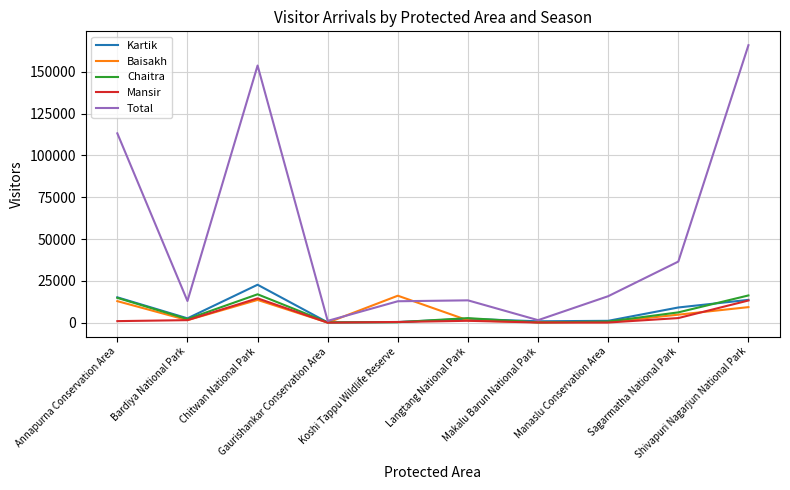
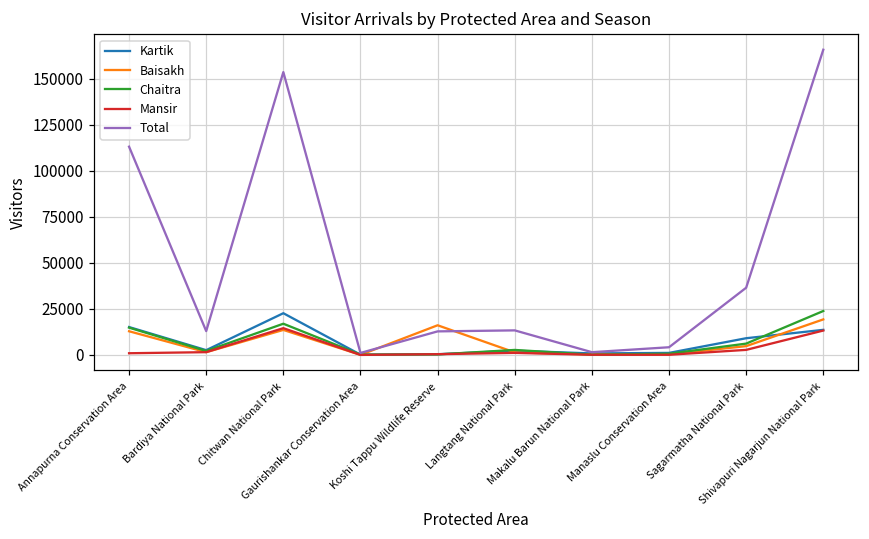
Total, Manaslu Conservation Area: 16000 -> 4000
Baisakh, Shivapuri Nagarjun National Park: 9000 -> 19000
Chaitra, Shivapuri Nagarjun National Park: 16000 -> 24000
